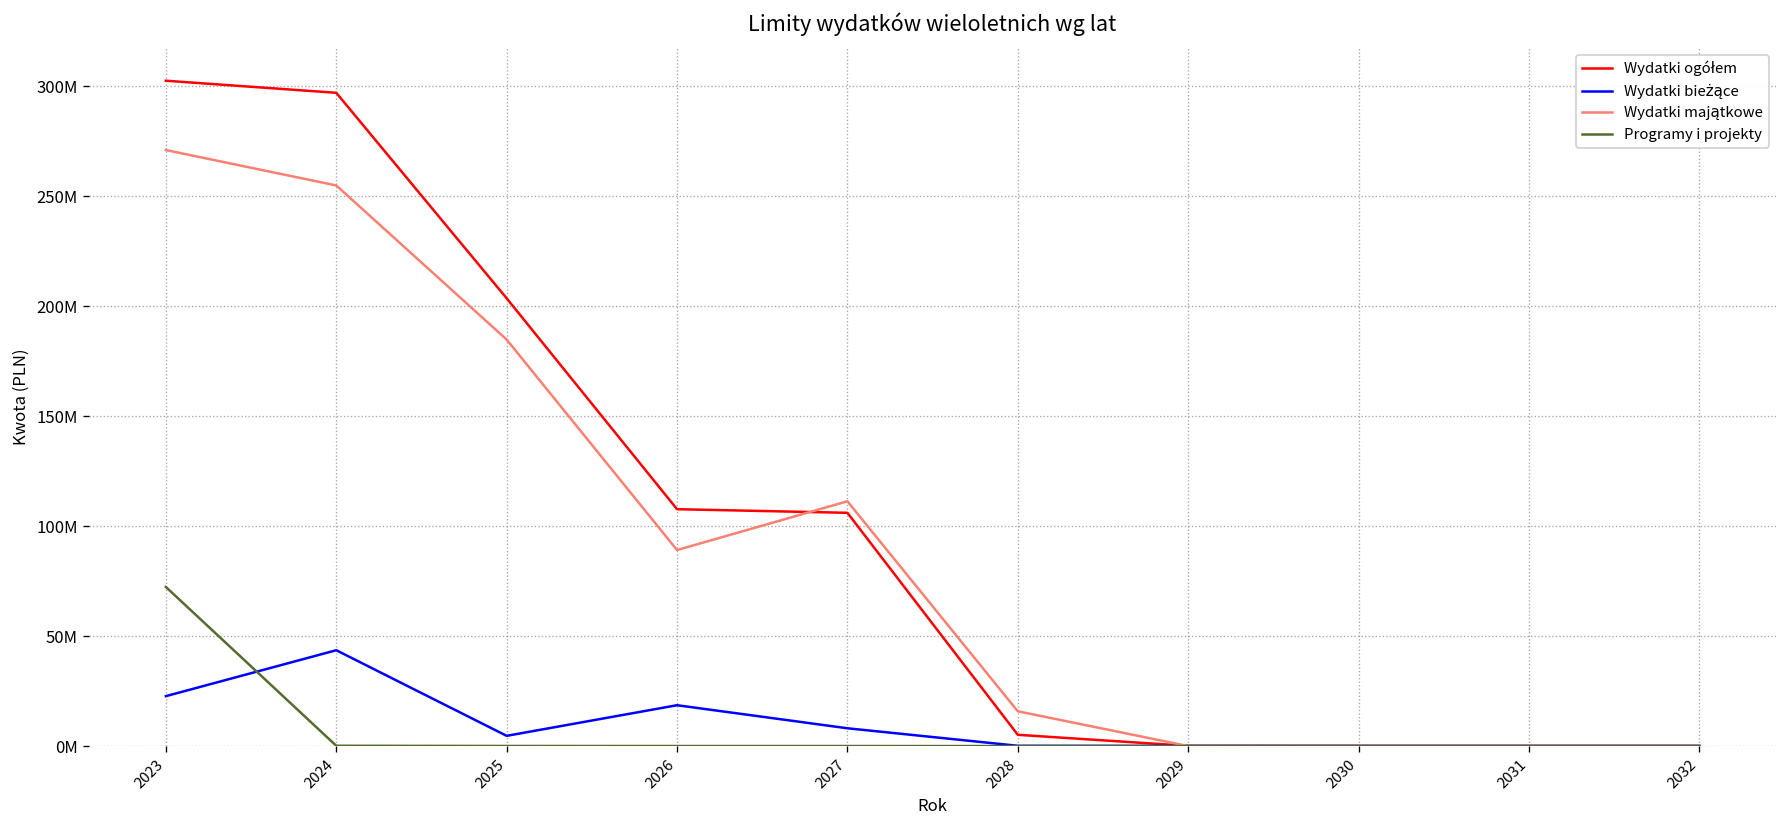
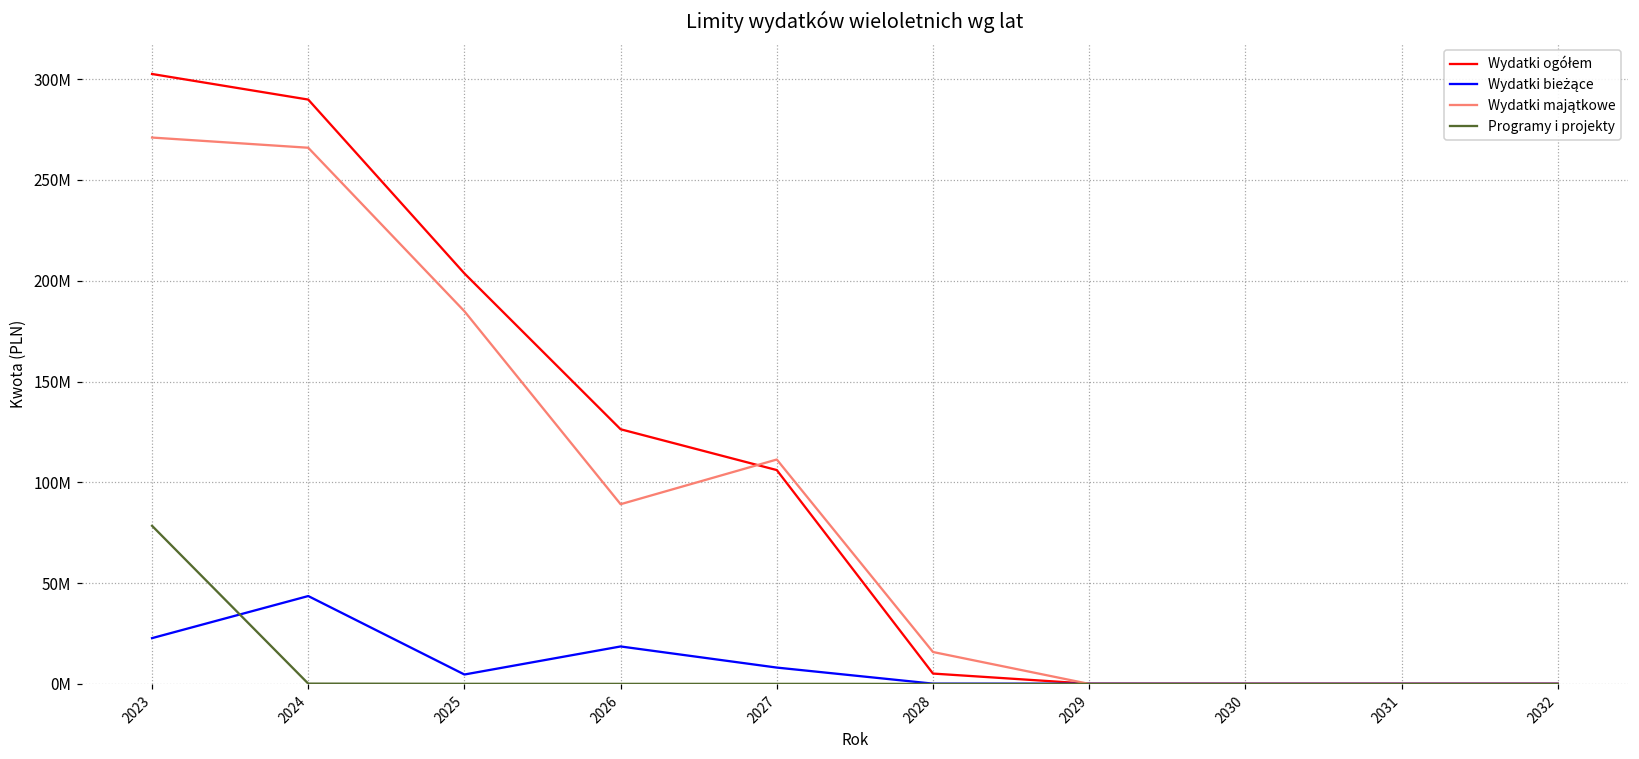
Programy i projekty, 2023: 72000000 -> 78000000
Wydatki ogółem, 2024: 297000000 -> 290000000
Wydatki majątkowe, 2024: 255000000 -> 266000000
Wydatki ogółem, 2026: 108000000 -> 126000000
